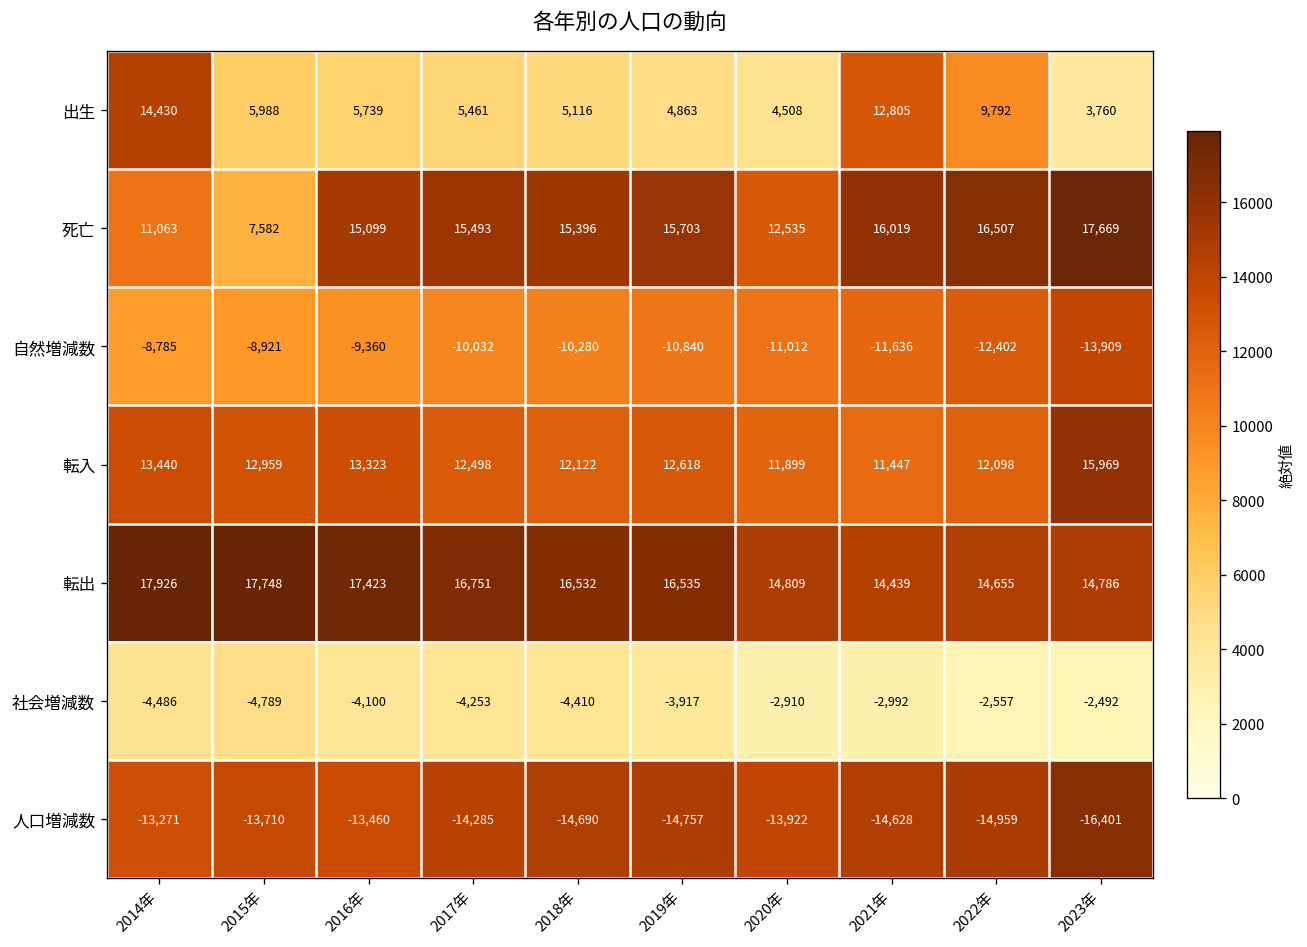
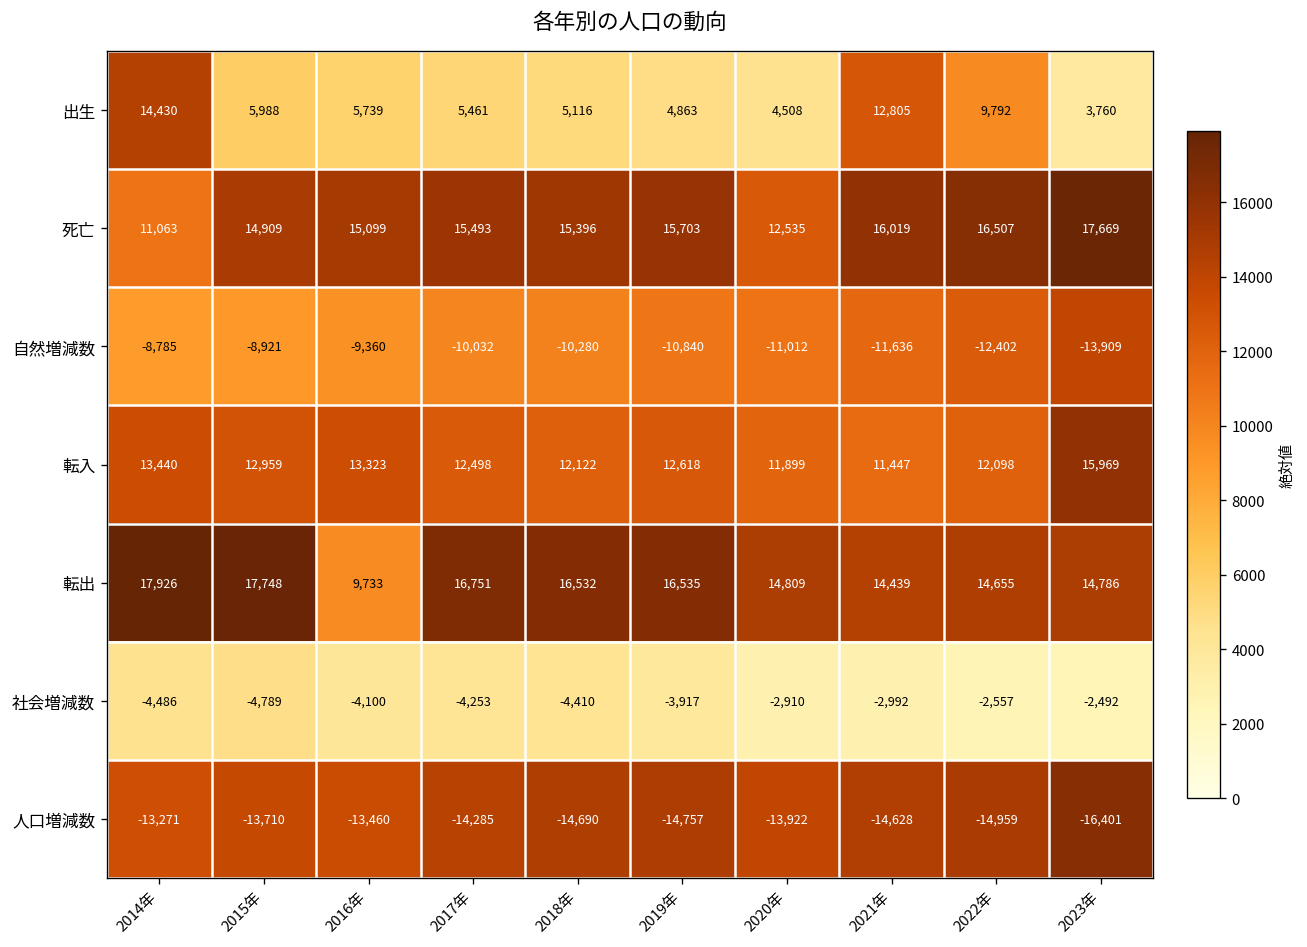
死亡, 2015年: 7,582 -> 14,909
転出, 2016年: 17,423 -> 9,733
